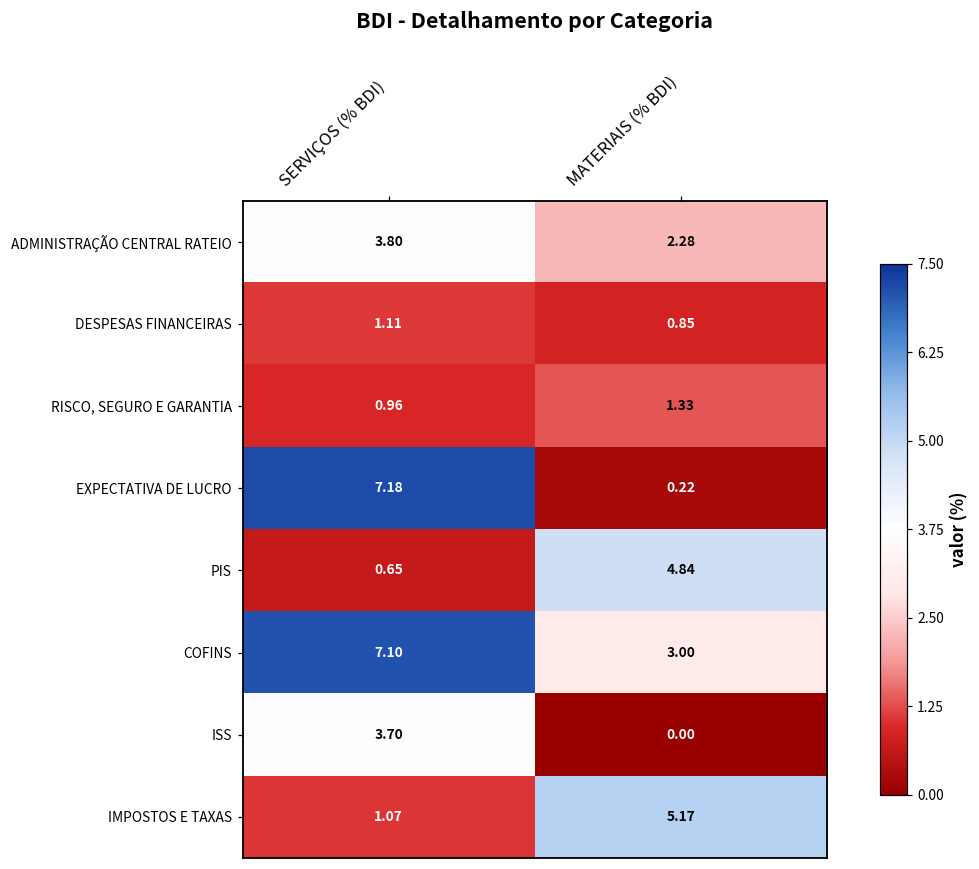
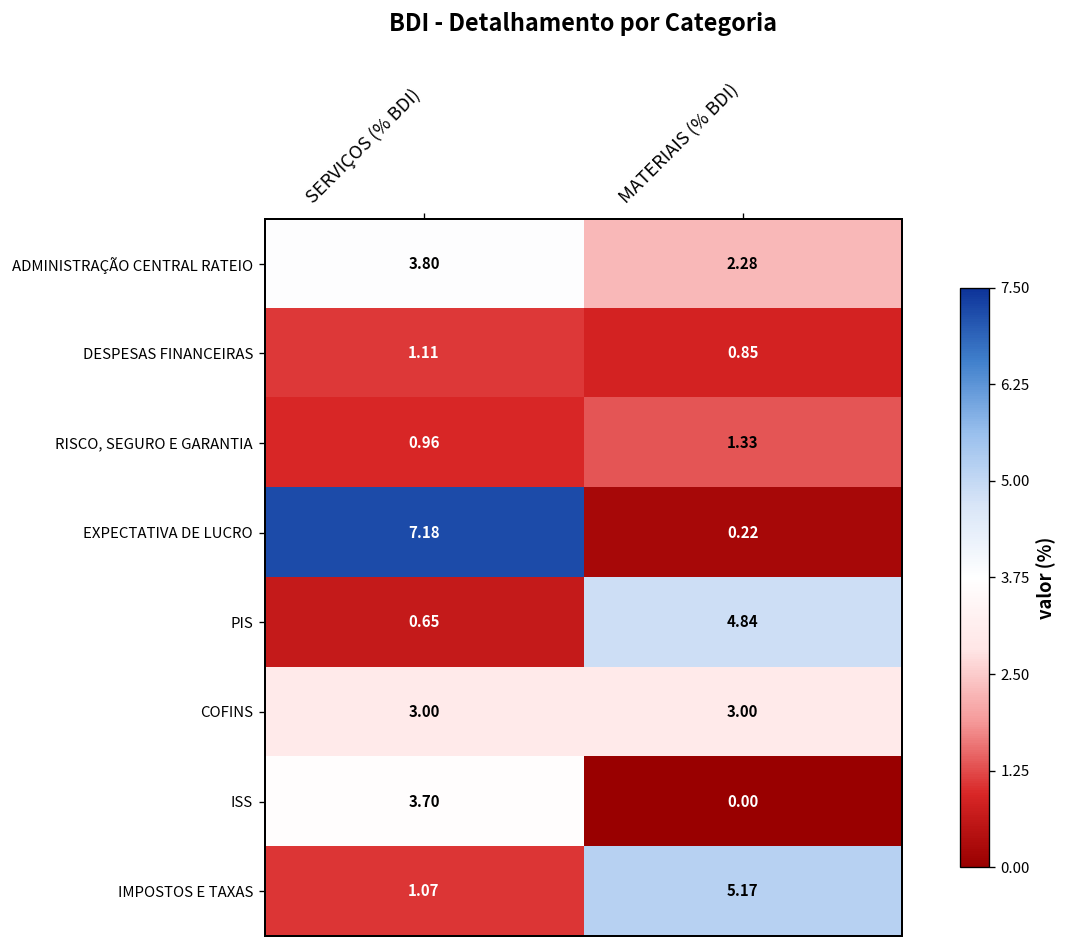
COFINS, SERVIÇOS (% BDI): 7.10 -> 3.00
